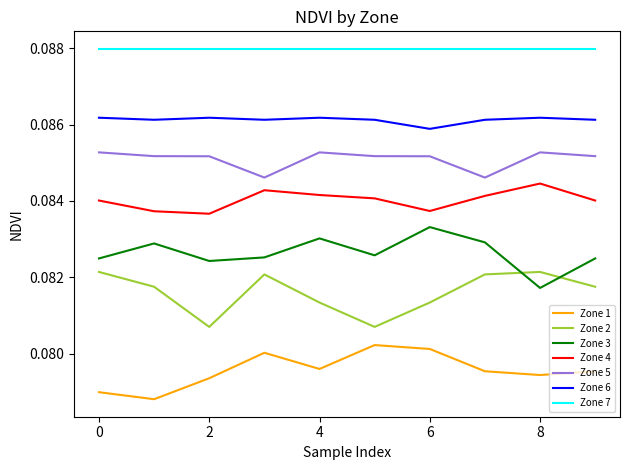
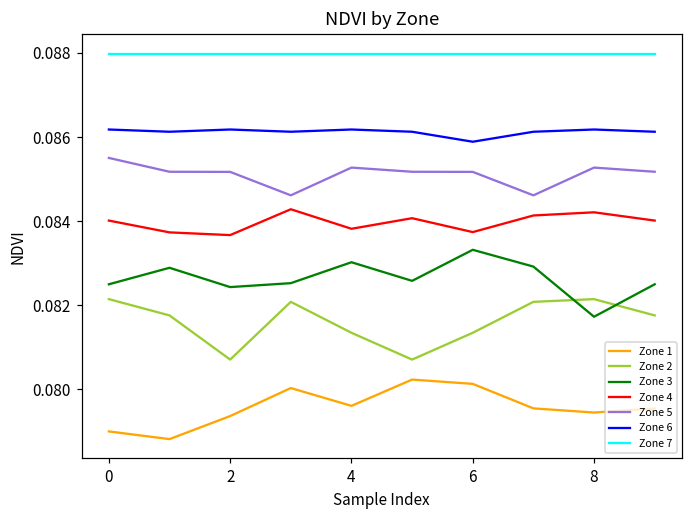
Zone 5, 0: 0.0853 -> 0.0855
Zone 4, 4: 0.0842 -> 0.0838
Zone 4, 8: 0.0845 -> 0.0842
